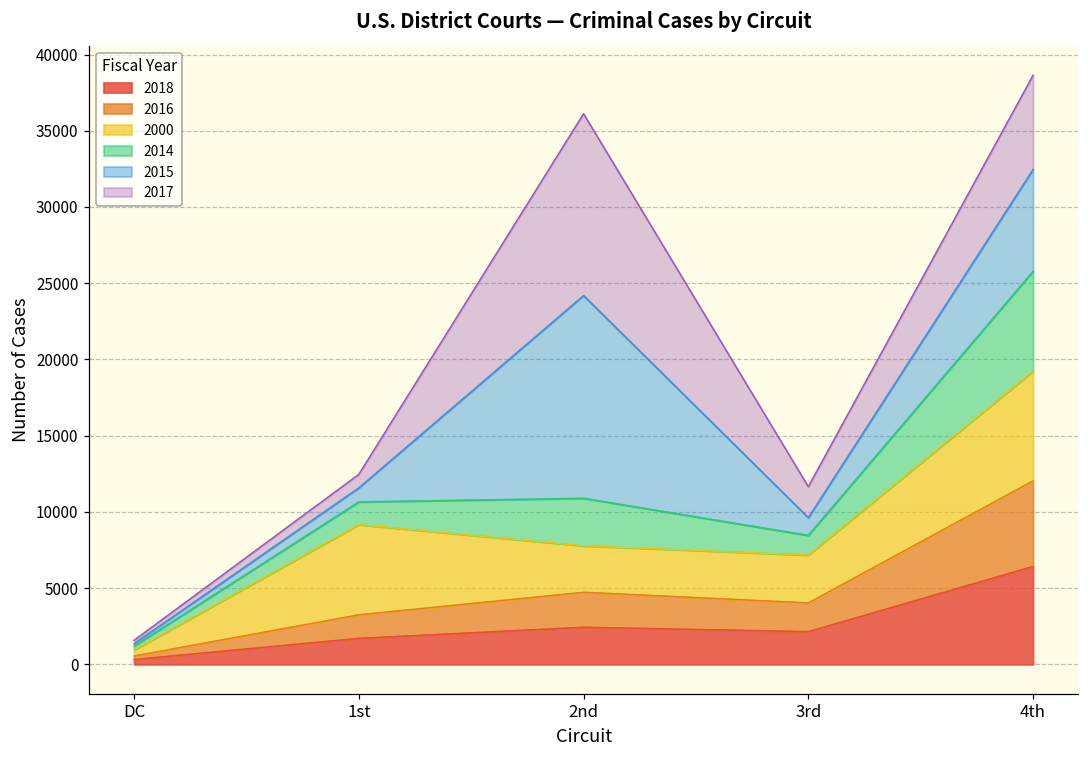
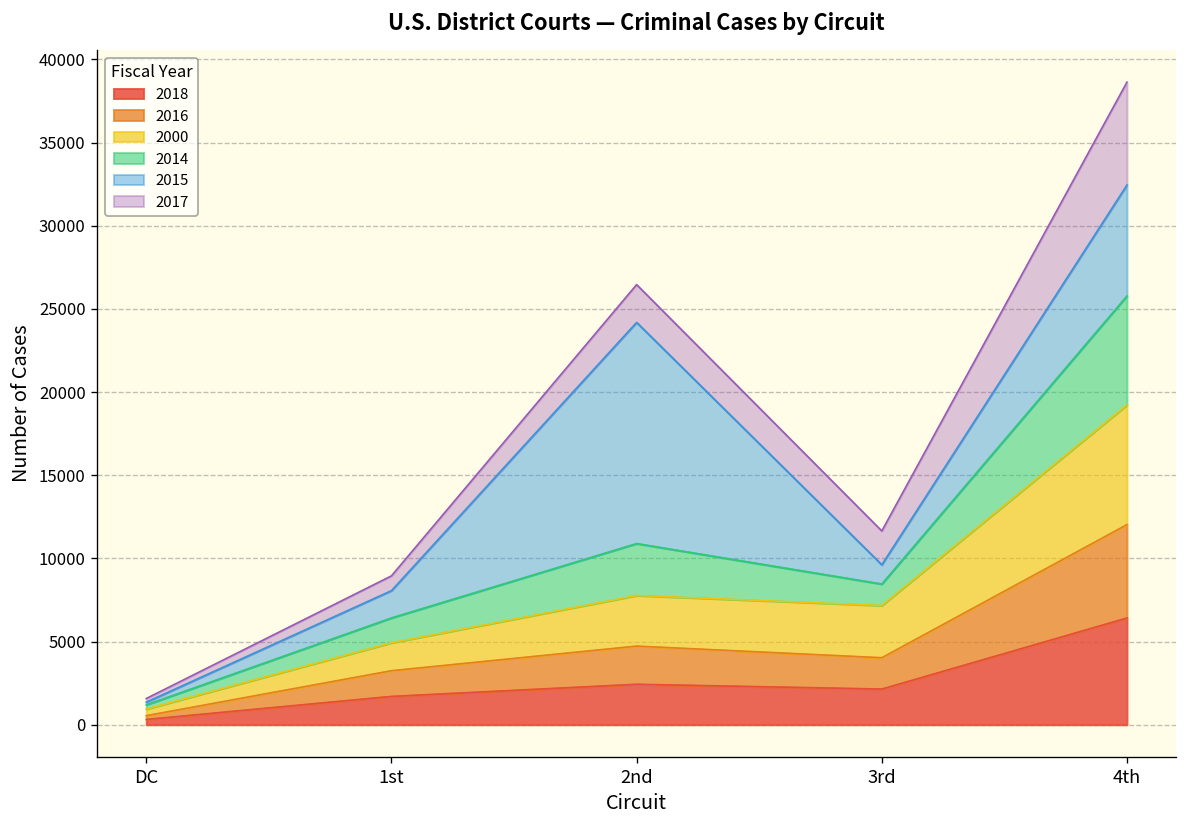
2000, 1st: 5900 -> 1700
2015, 1st: 900 -> 1600
2017, 2nd: 11900 -> 2300
